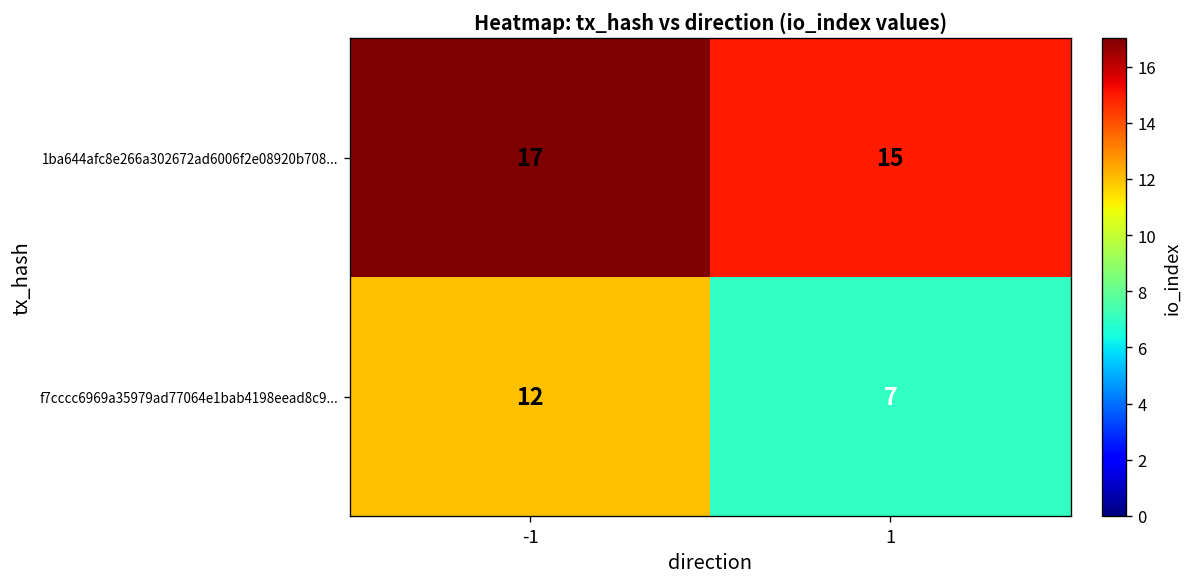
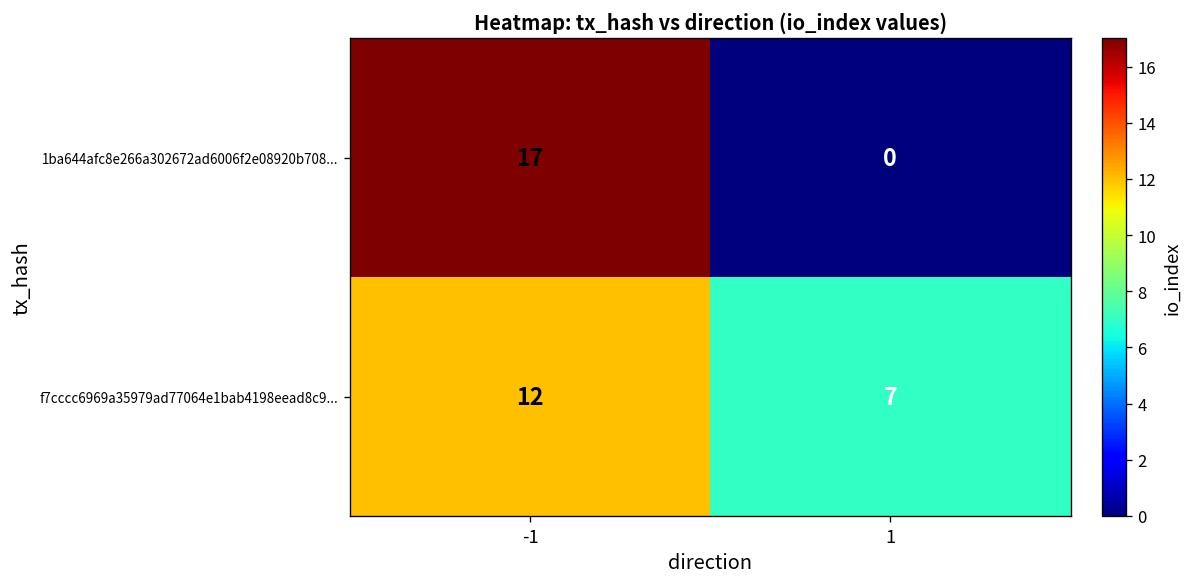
1ba644afc8e266a302672ad6006f2e08920b708..., 1: 15 -> 0
